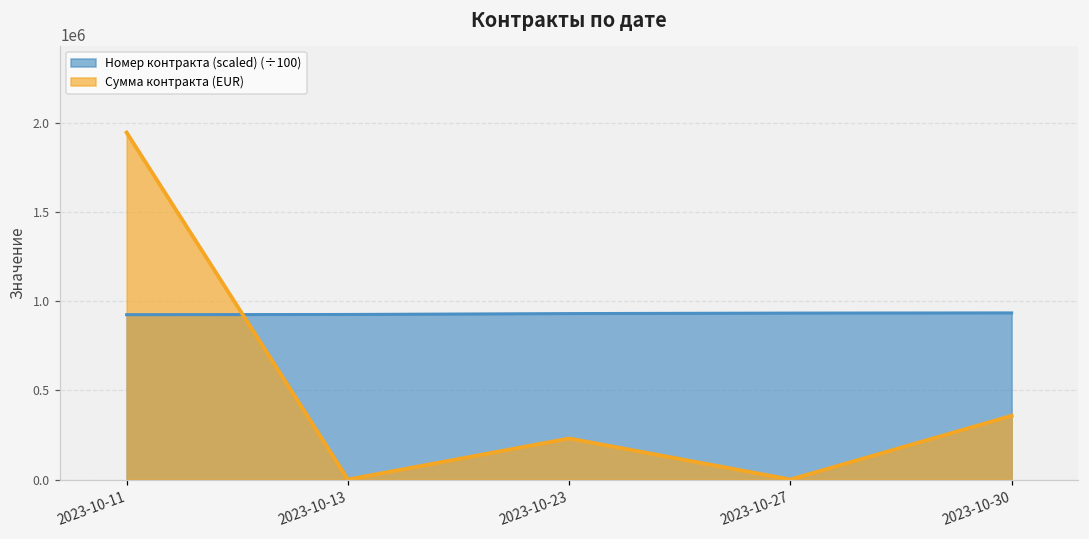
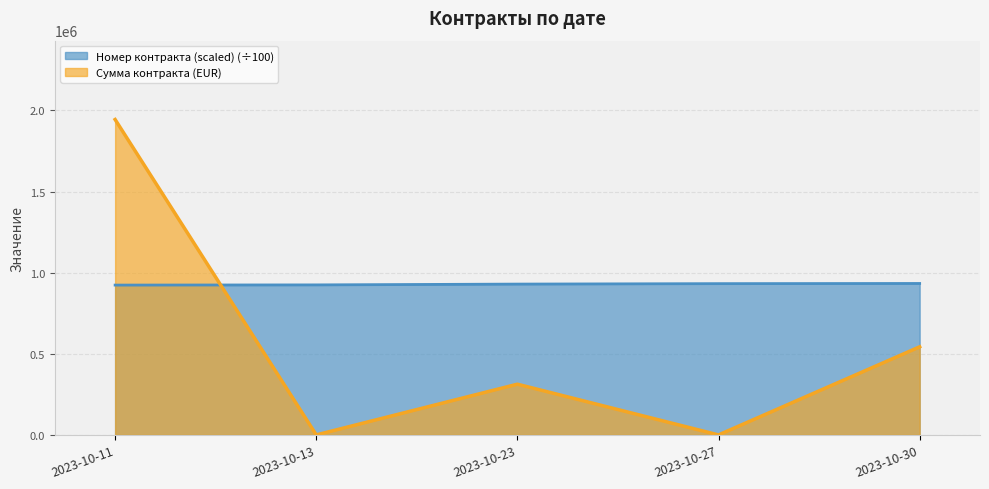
Сумма контракта (EUR), 2023-10-23: 230000 -> 310000
Сумма контракта (EUR), 2023-10-30: 360000 -> 540000
